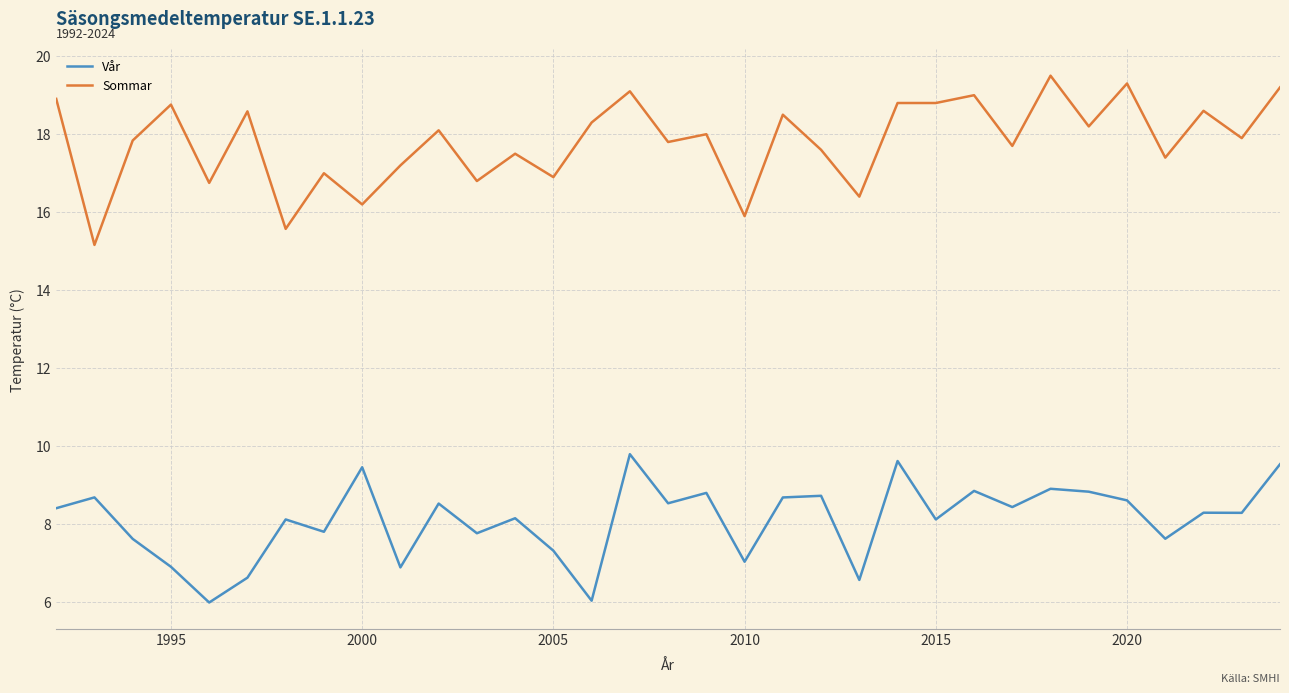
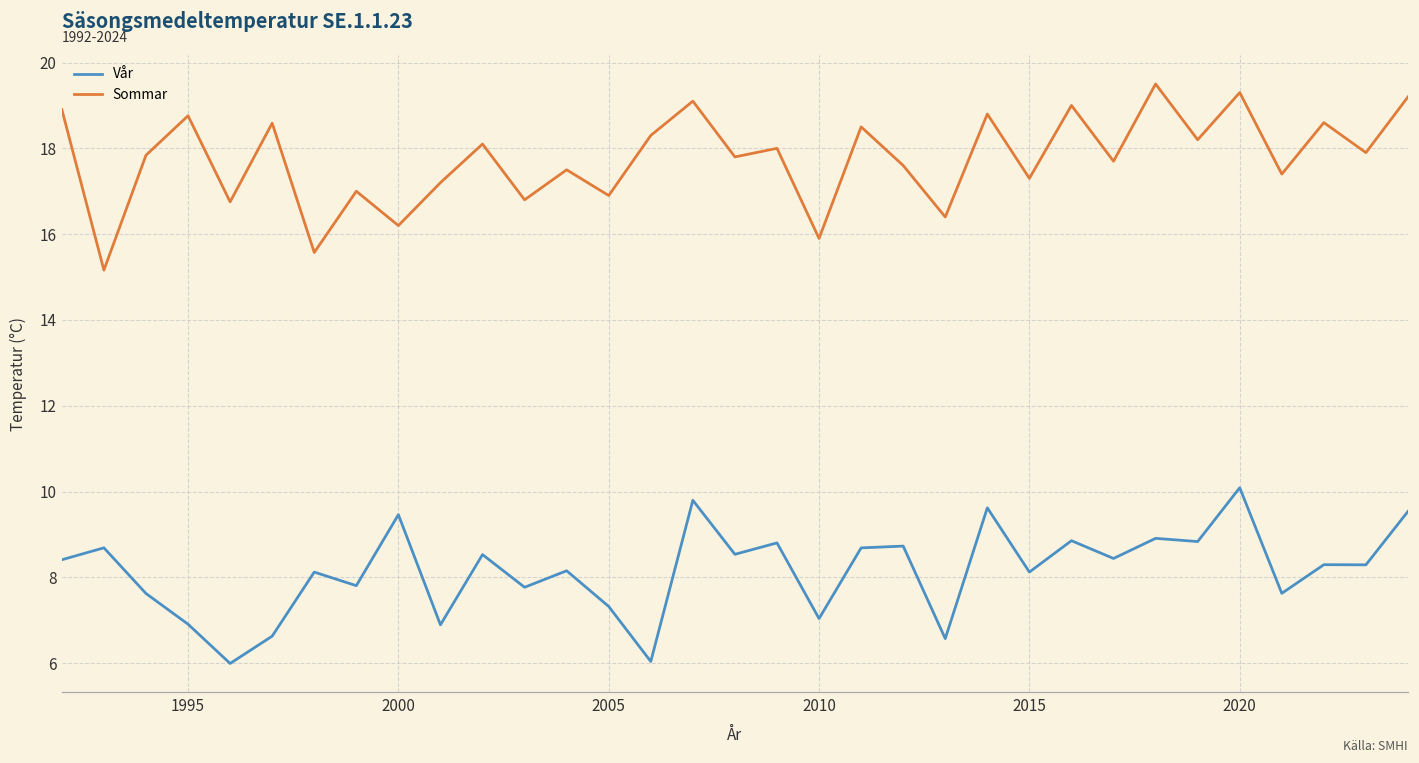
Sommar, 2015: 18.8 -> 17.3
Vår, 2020: 8.6 -> 10.1
